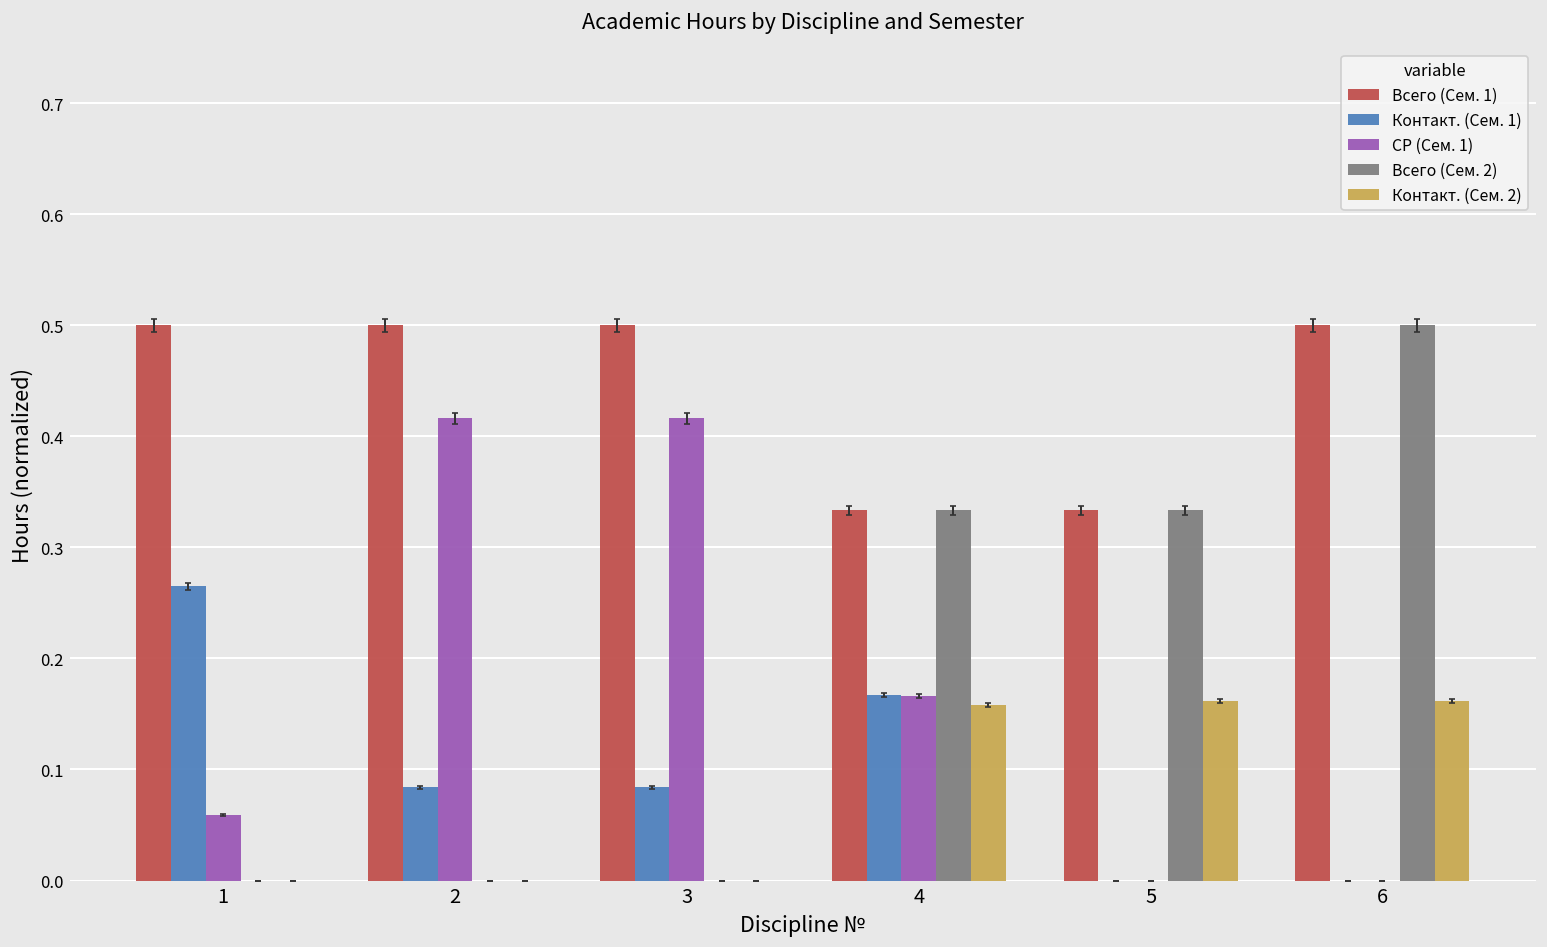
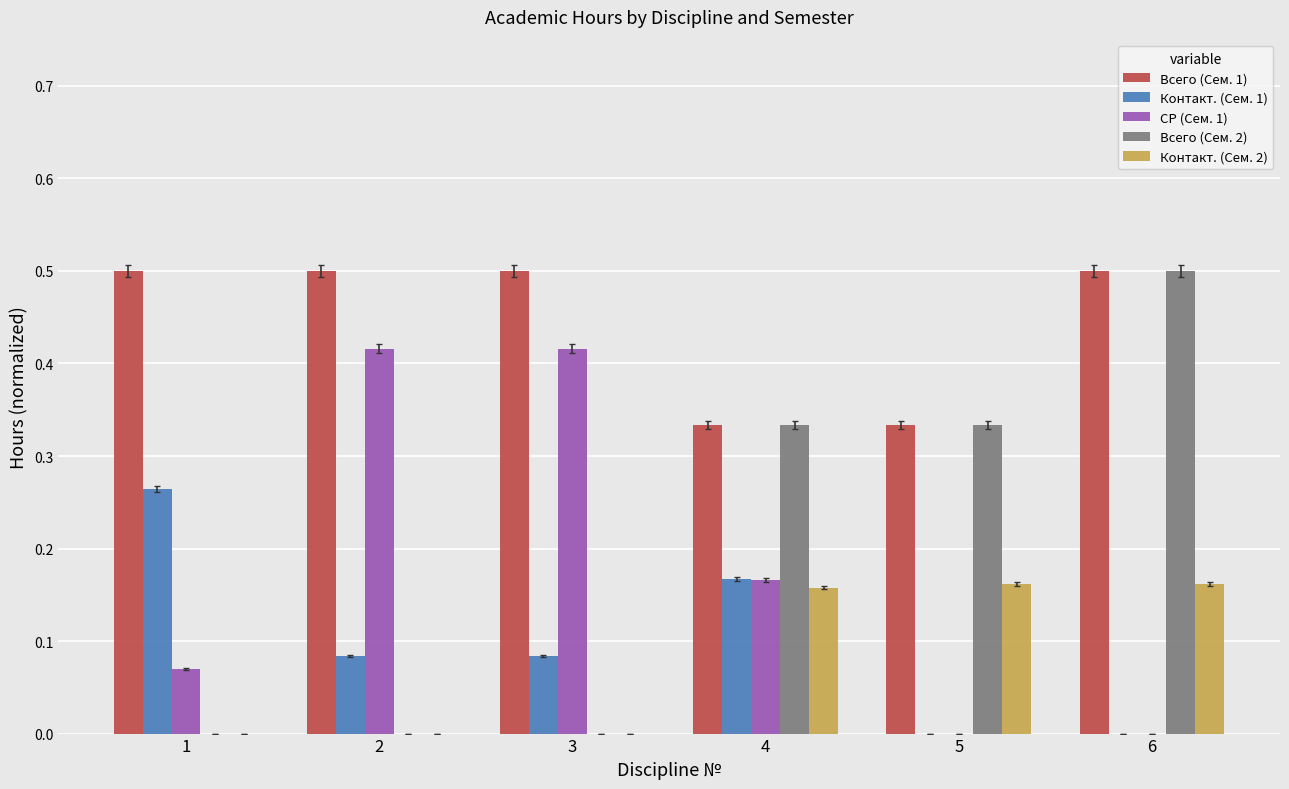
СР (Сем. 1), 1: 0.06 -> 0.07
